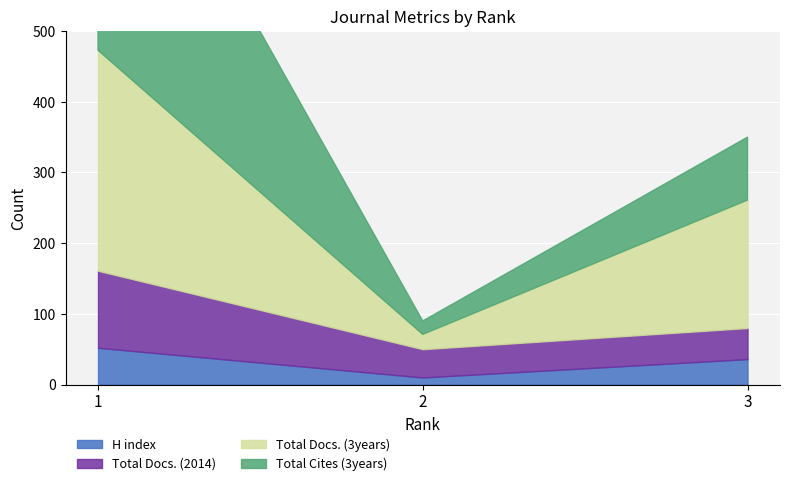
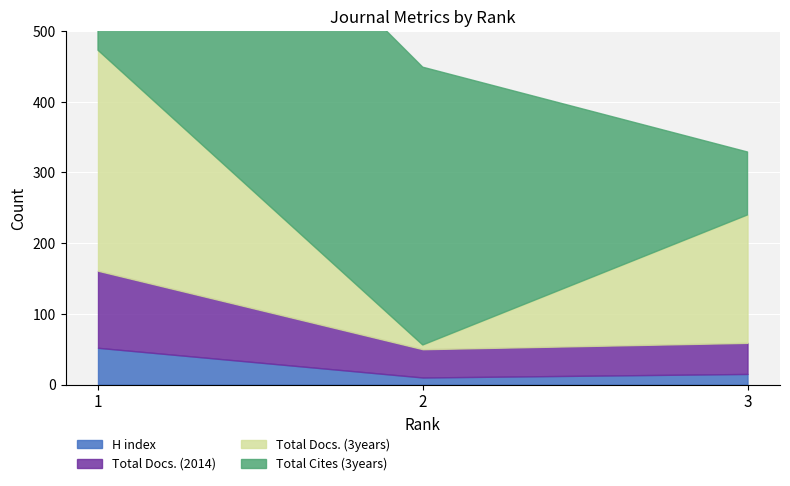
Total Docs. (3years), 2: 20 -> 10
Total Cites (3years), 2: 20 -> 390
H index, 3: 40 -> 20
